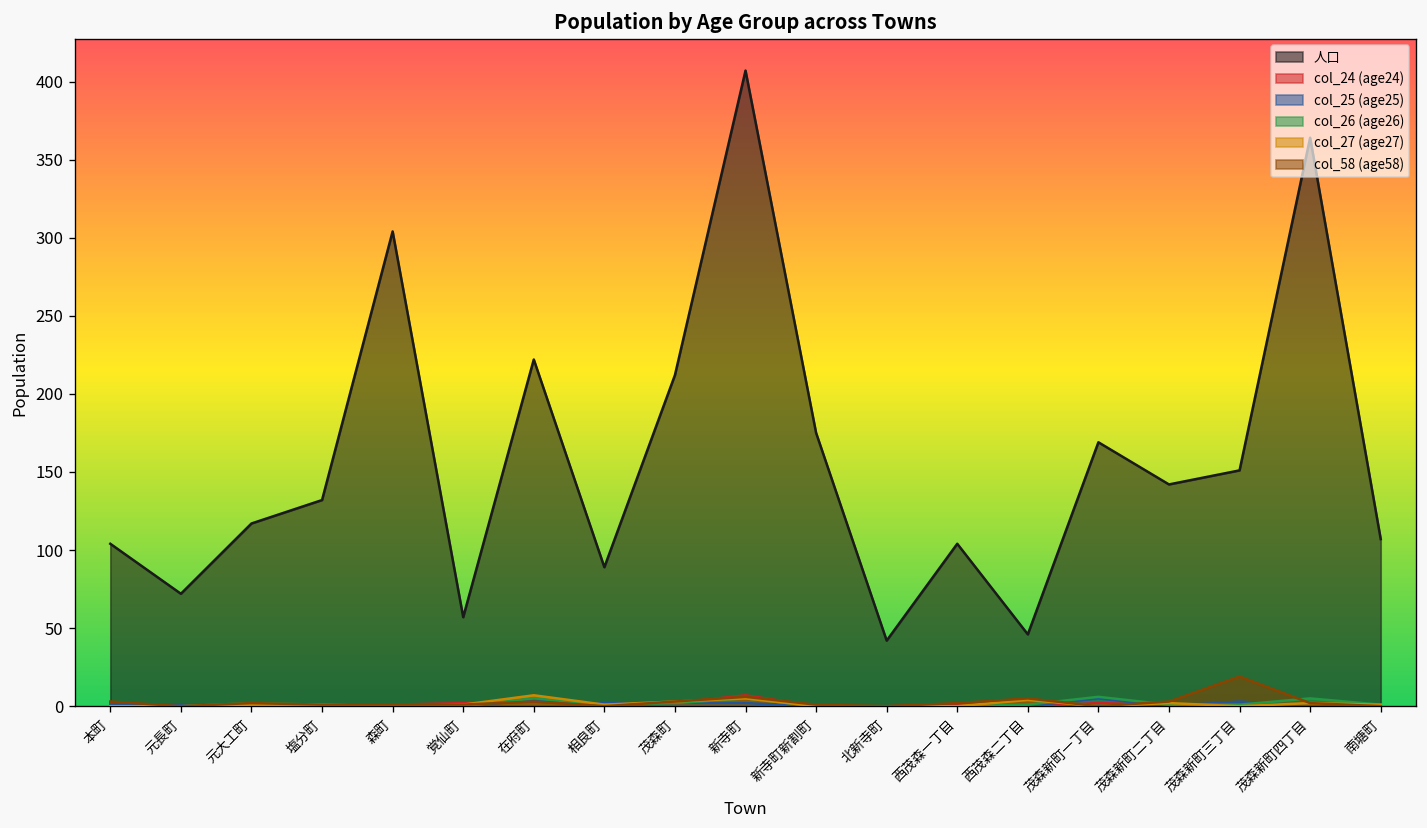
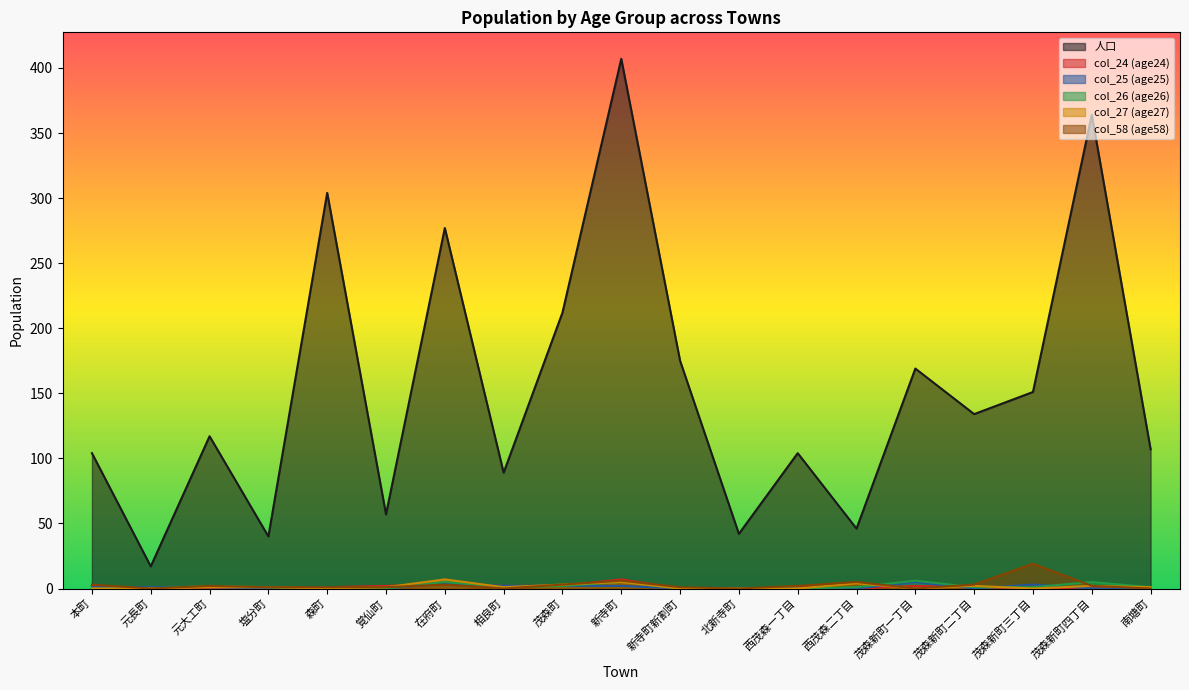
人口, 元長町: 72 -> 17
人口, 塩分町: 132 -> 40
人口, 在府町: 222 -> 277
人口, 茂森新町二丁目: 142 -> 134
